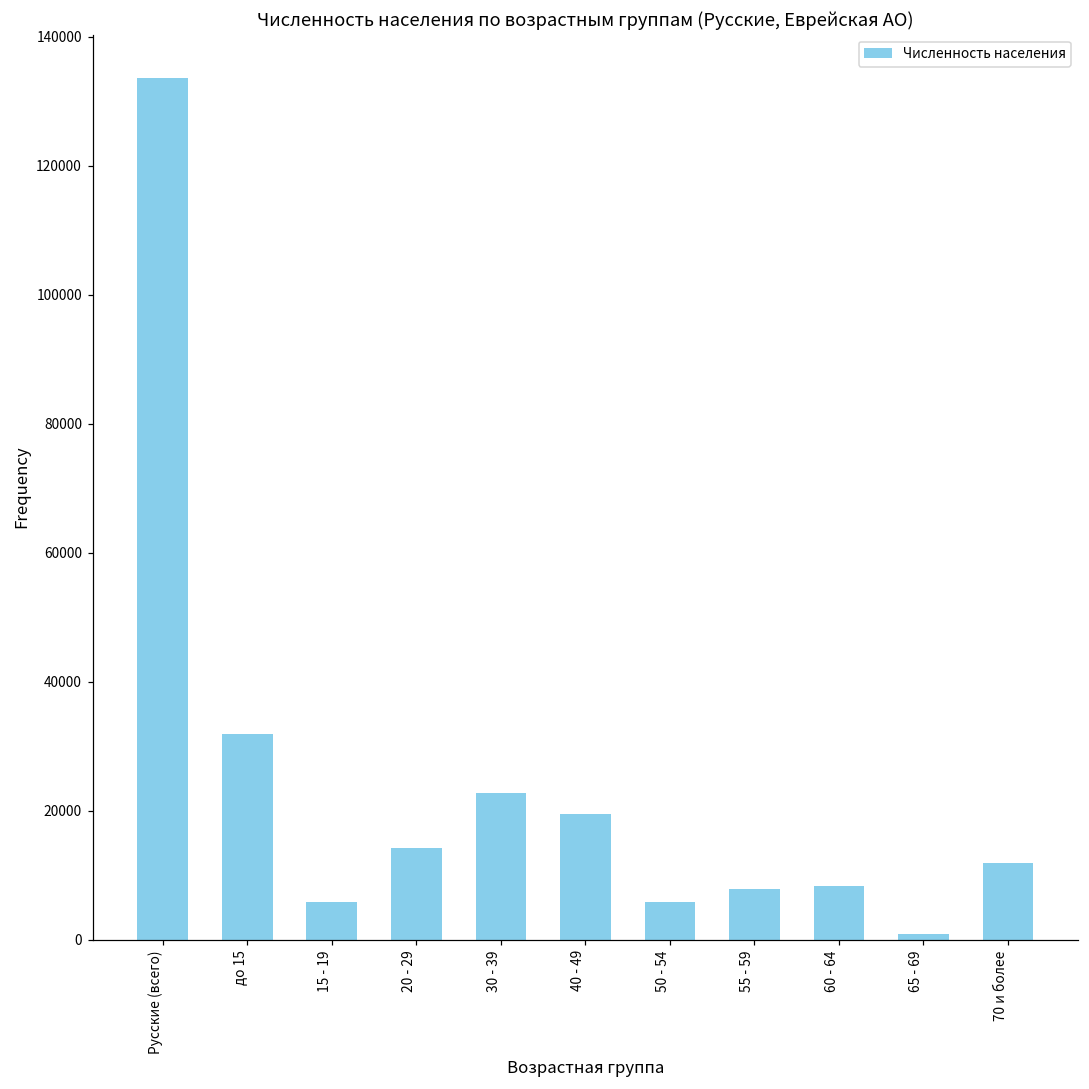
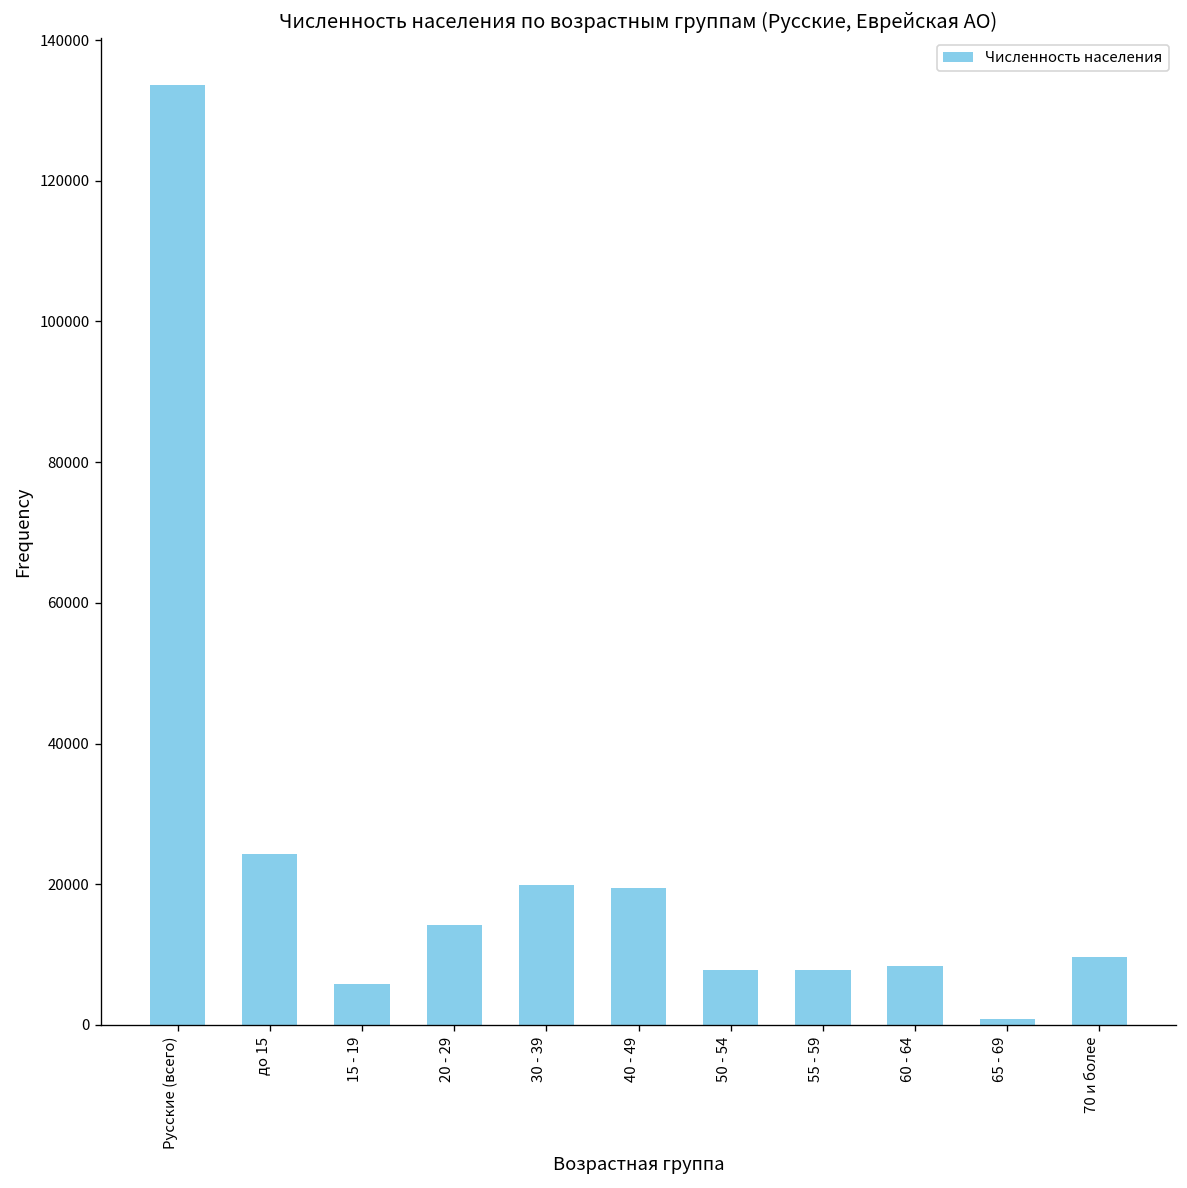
до 15: 32000 -> 24000
30 - 39: 23000 -> 20000
50 - 54: 6000 -> 8000
70 и более: 12000 -> 10000
